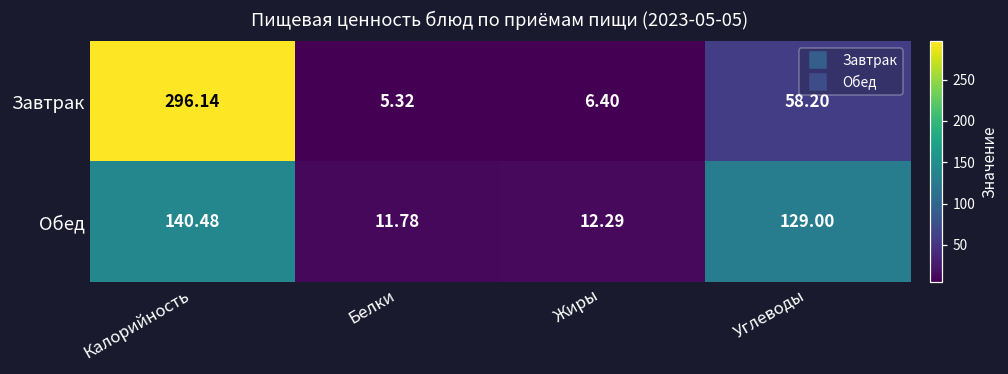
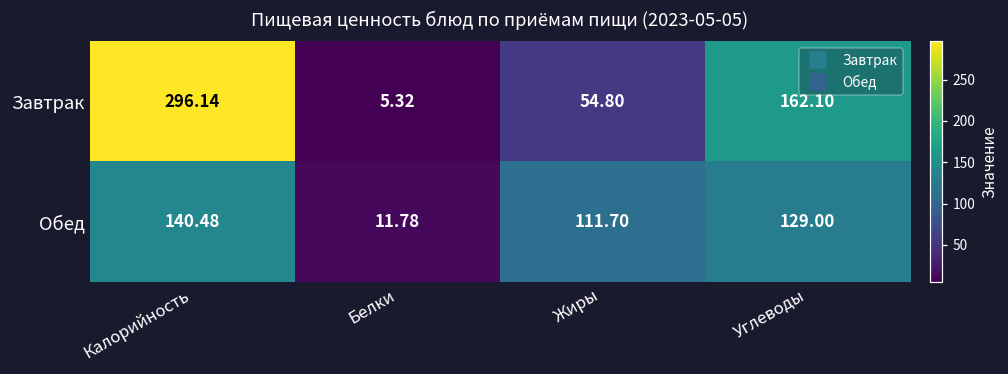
Завтрак, Жиры: 6.40 -> 54.80
Завтрак, Углеводы: 58.20 -> 162.10
Обед, Жиры: 12.29 -> 111.70
